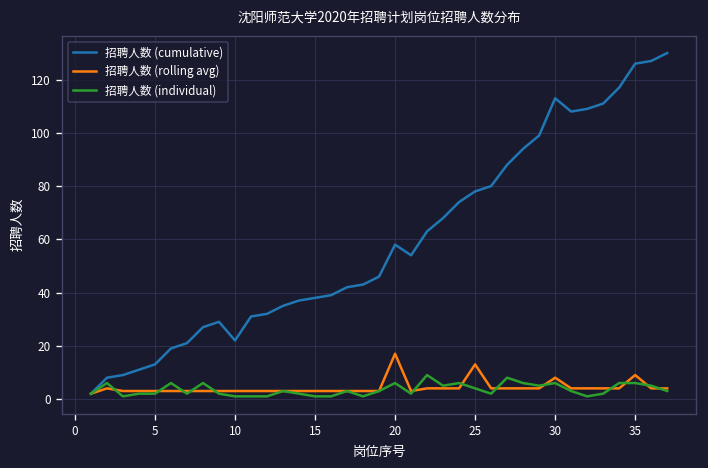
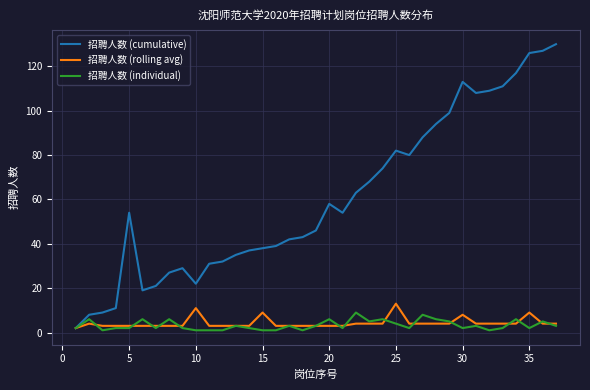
招聘人数 (cumulative), 5: 13 -> 54
招聘人数 (rolling avg), 10: 3 -> 11
招聘人数 (rolling avg), 15: 3 -> 9
招聘人数 (rolling avg), 20: 17 -> 3
招聘人数 (cumulative), 25: 78 -> 82
招聘人数 (individual), 30: 6 -> 2
招聘人数 (individual), 35: 6 -> 2
